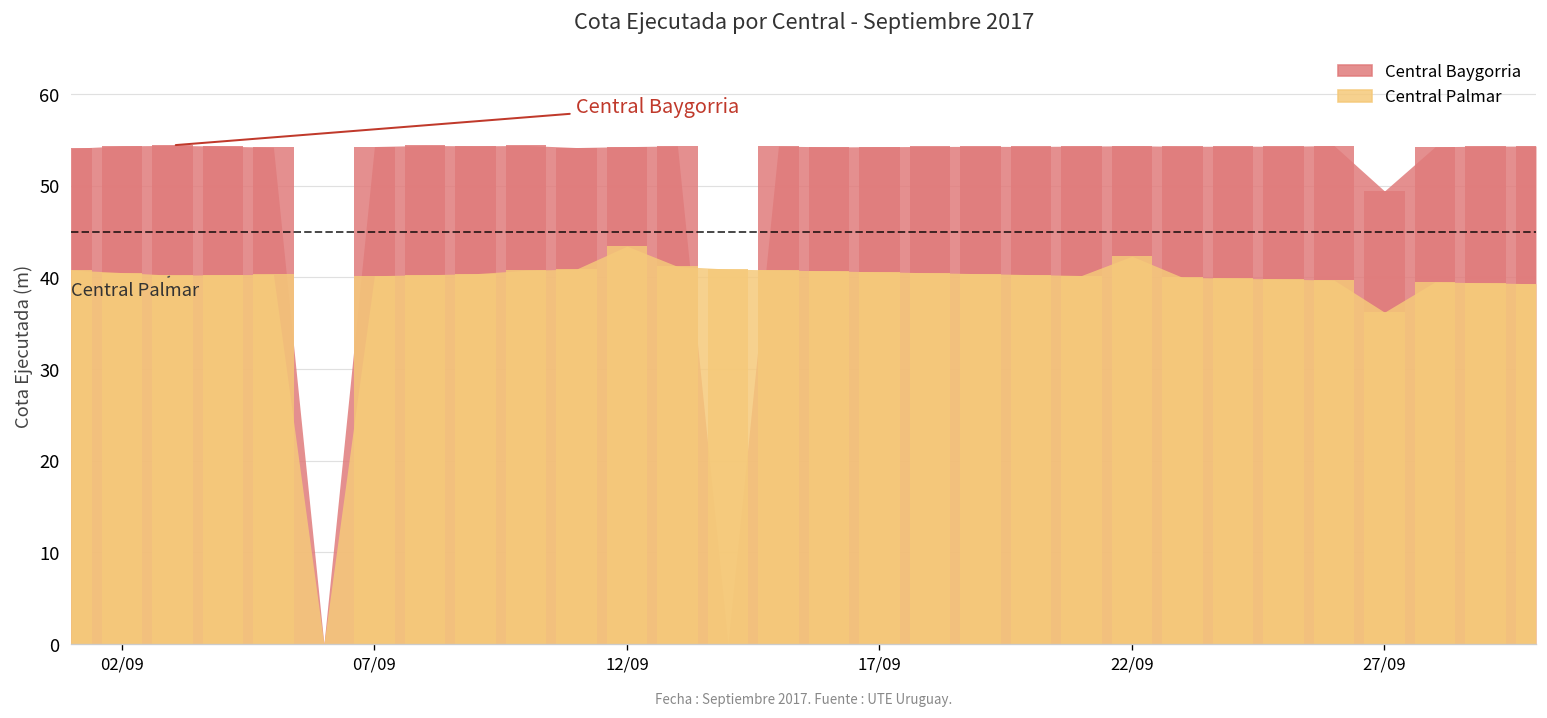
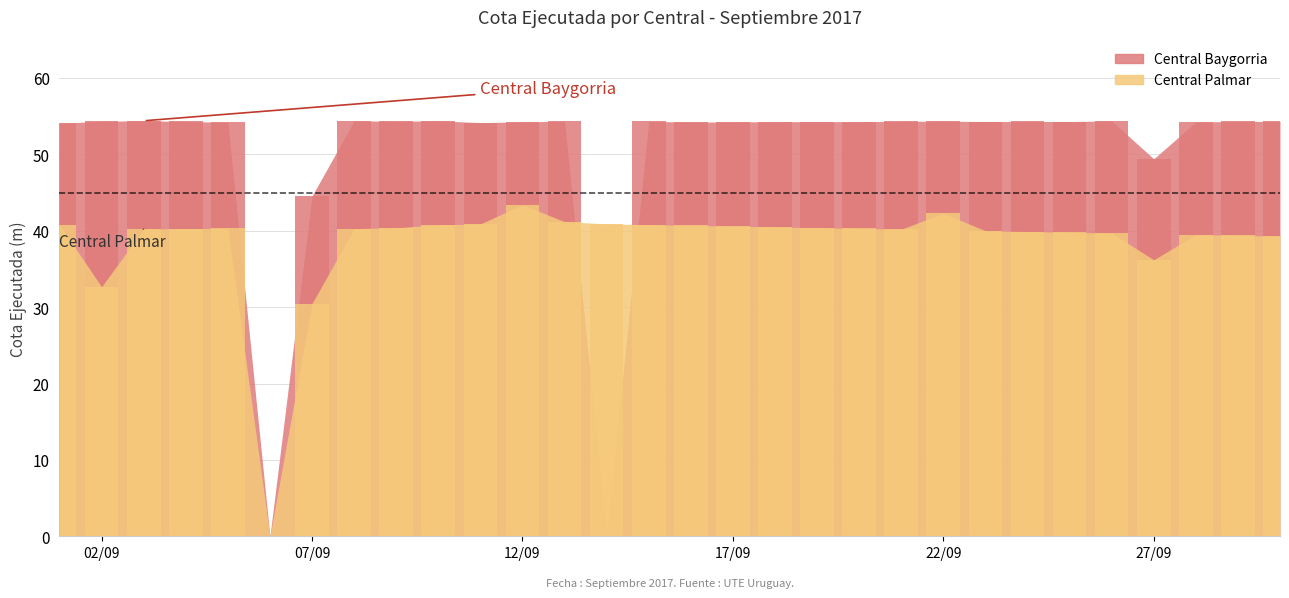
Central Palmar, 02/09: 41 -> 33
Central Baygorria, 07/09: 54 -> 45
Central Palmar, 07/09: 40 -> 30
